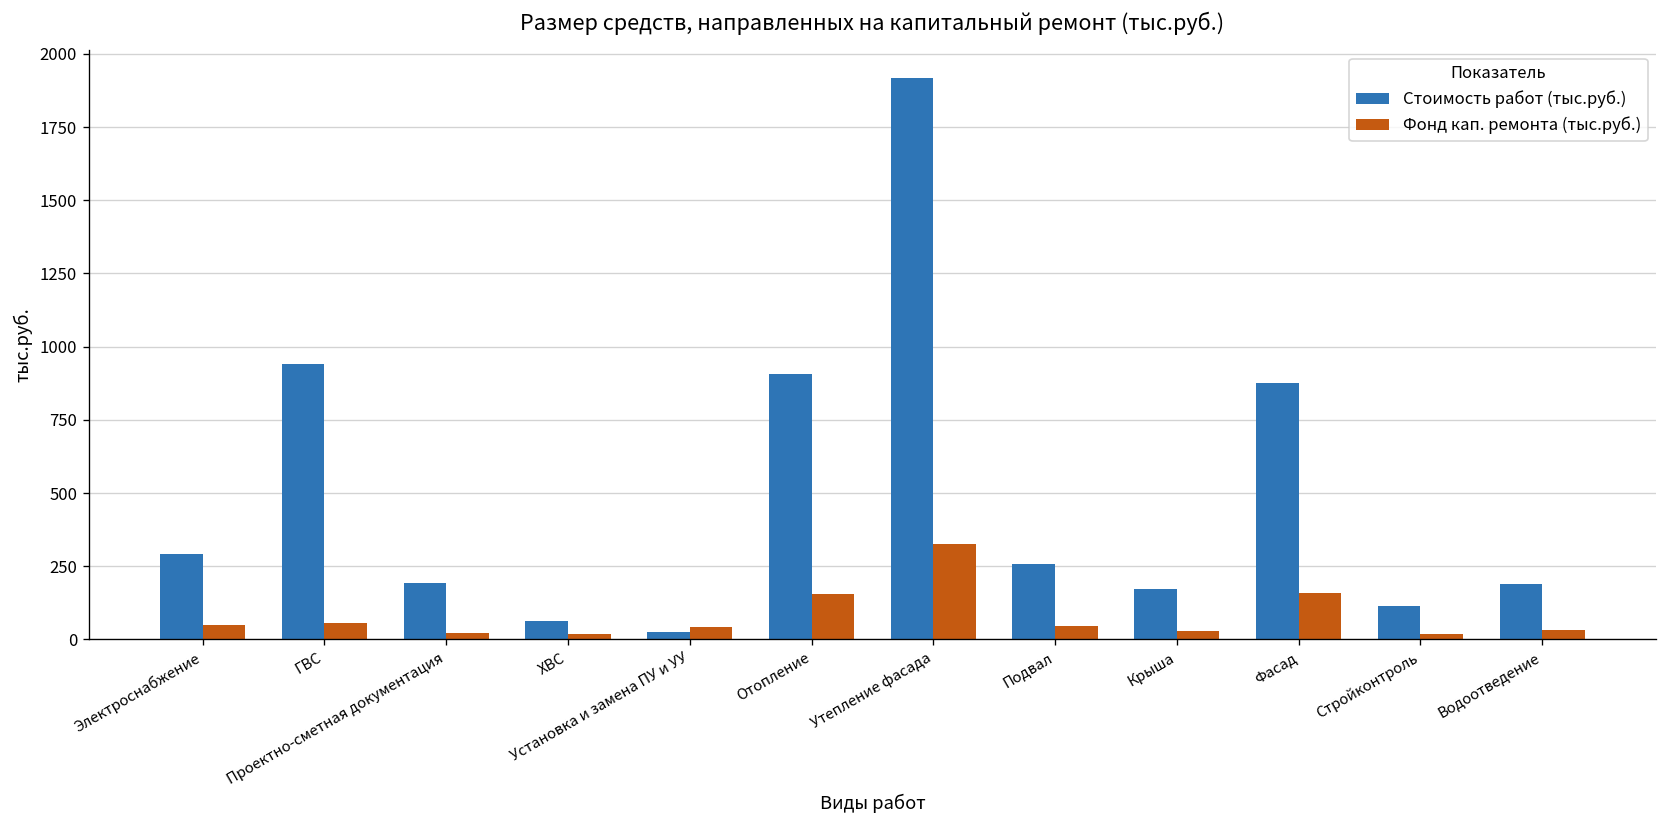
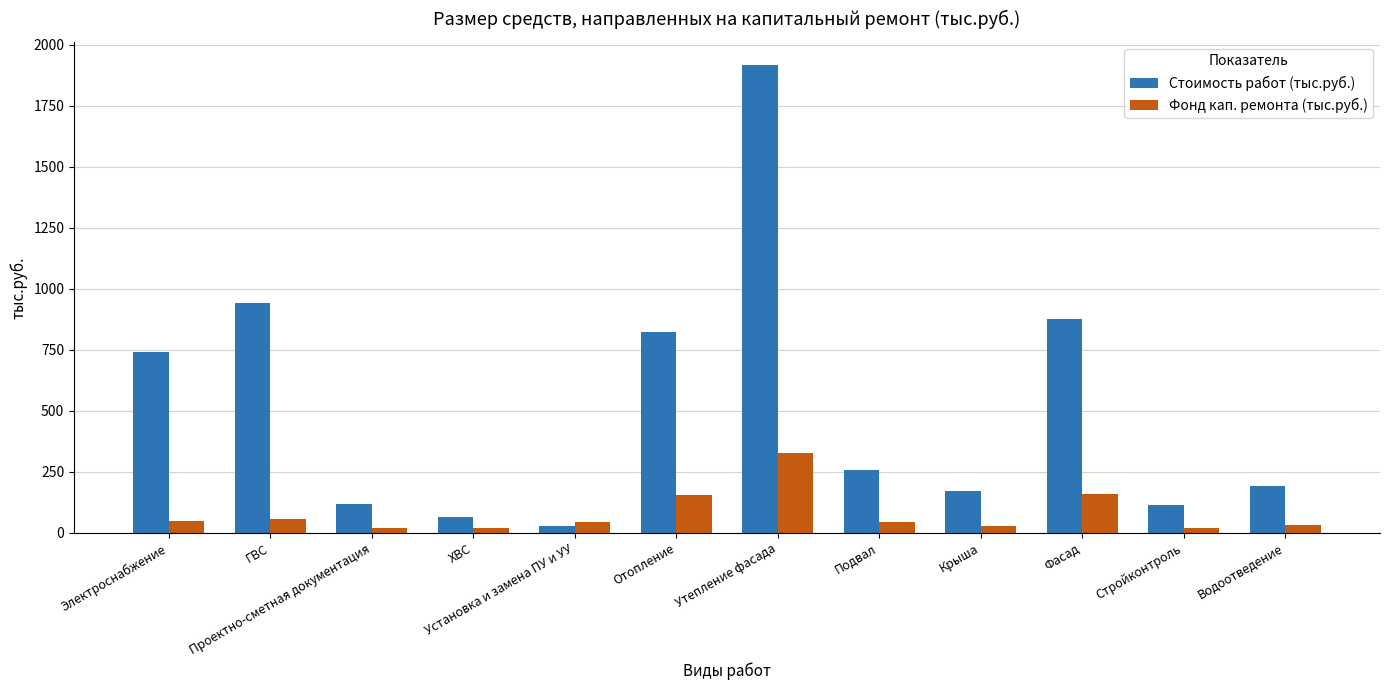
Стоимость работ (тыс.руб.), Электроснабжение: 290 -> 740
Стоимость работ (тыс.руб.), Проектно-сметная документация: 190 -> 120
Стоимость работ (тыс.руб.), Отопление: 910 -> 820
